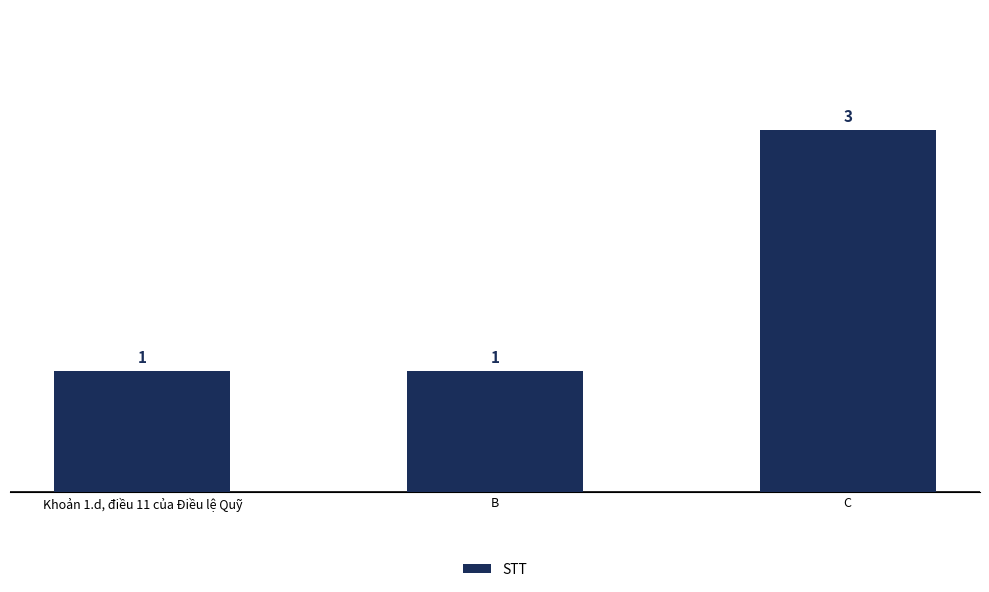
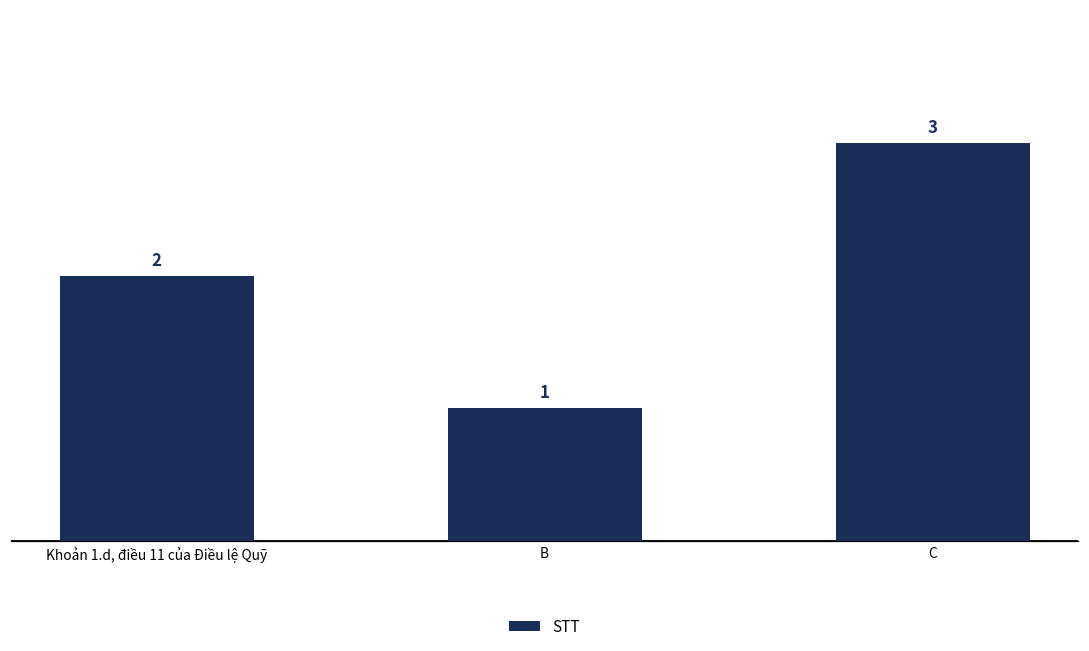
Khoản 1.d, điều 11 của Điều lệ Quỹ: 1 -> 2
